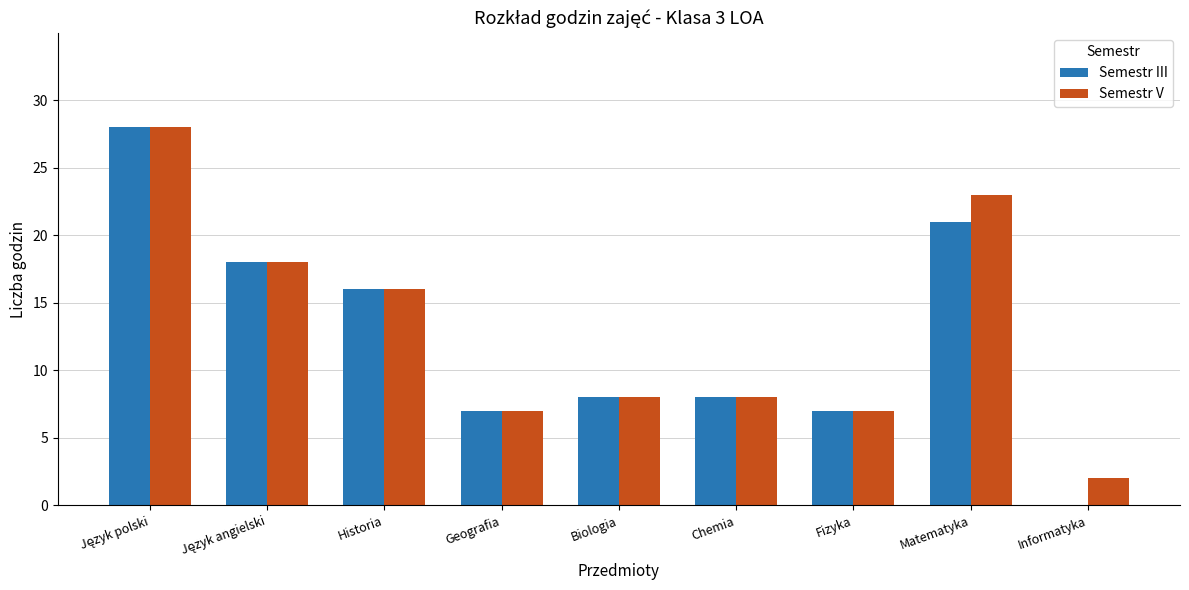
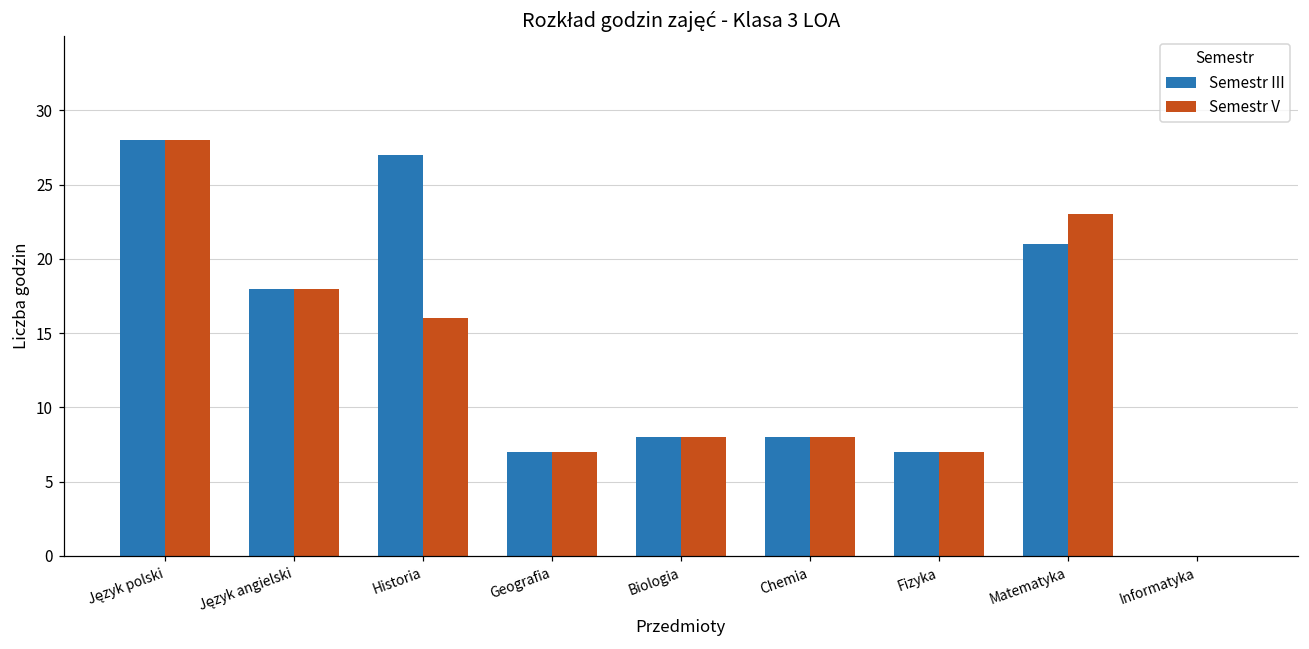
Semestr III, Historia: 16 -> 27
Semestr V, Informatyka: 2 -> 0
